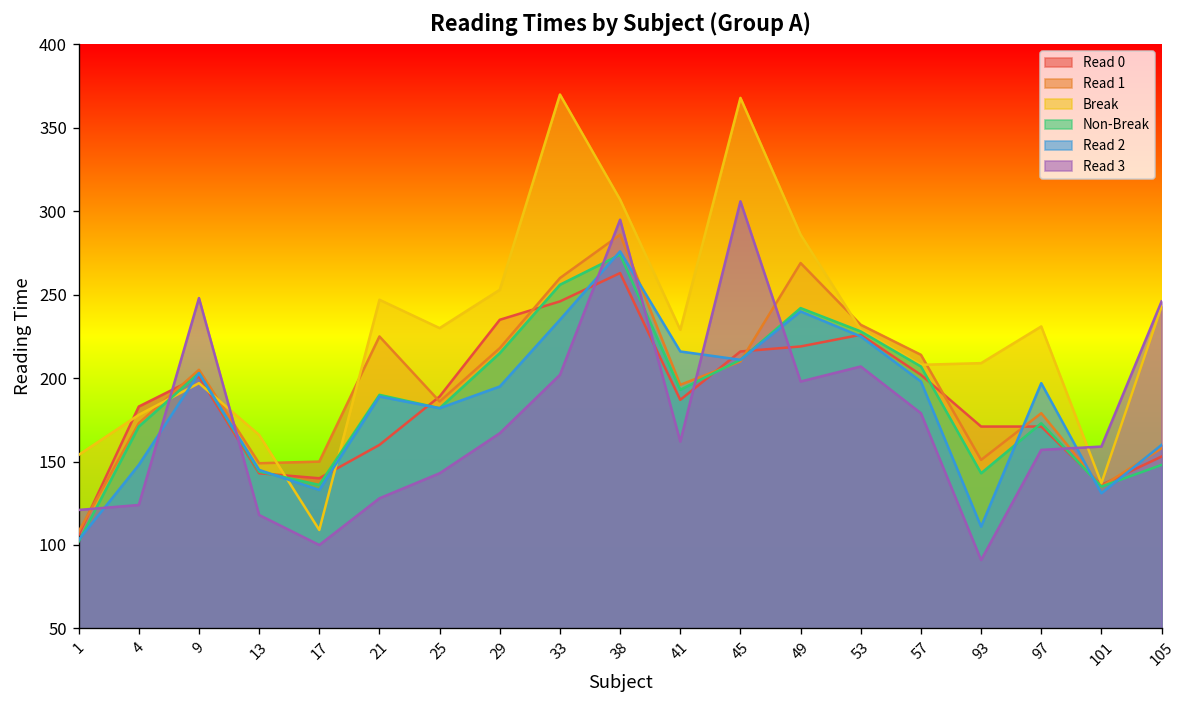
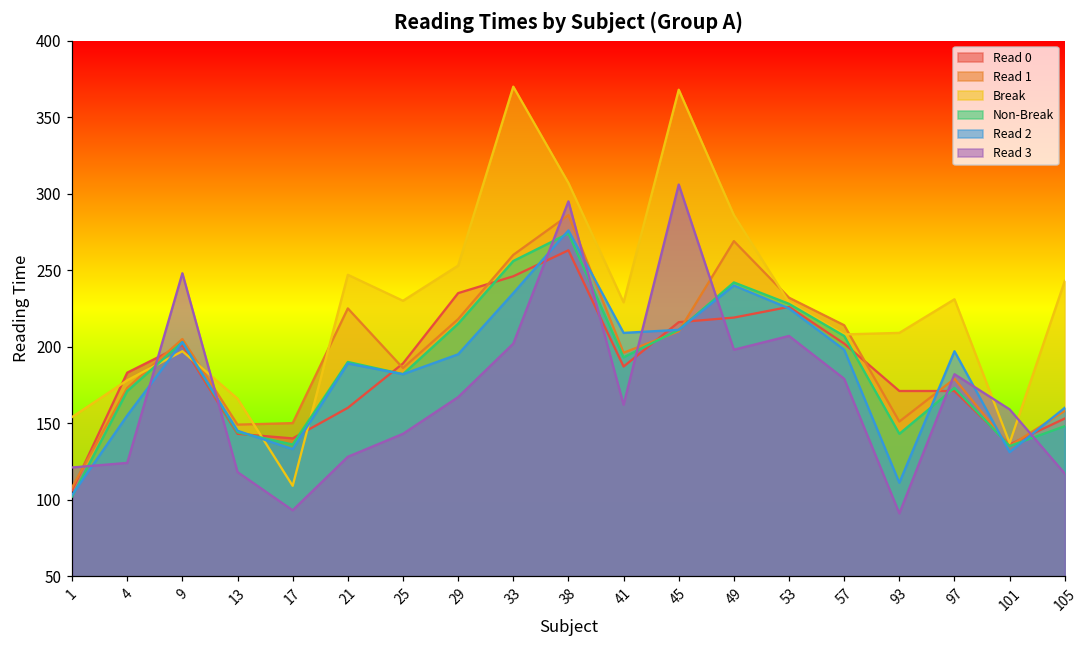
Read 2, 4: 148 -> 155
Read 3, 17: 100 -> 93
Read 2, 41: 216 -> 209
Read 3, 97: 157 -> 182
Read 3, 105: 246 -> 117
